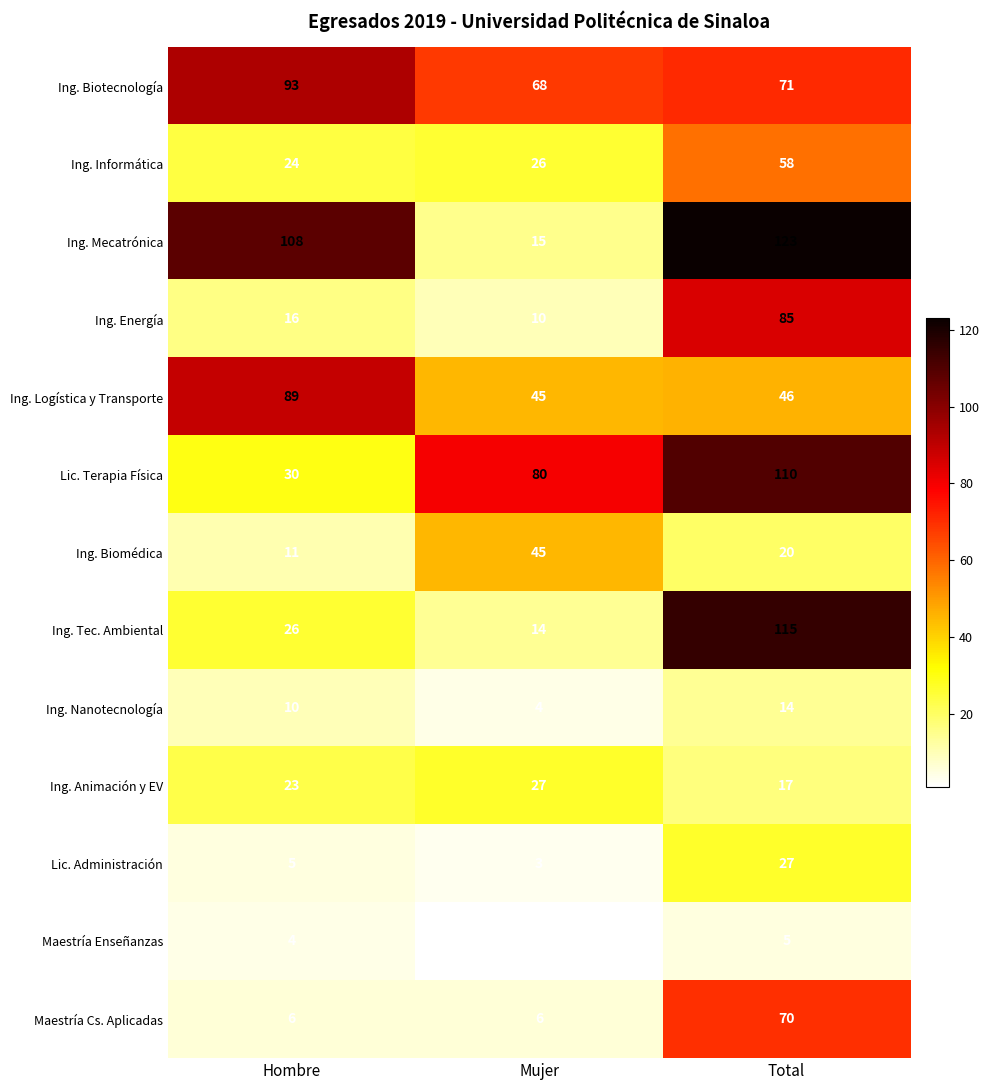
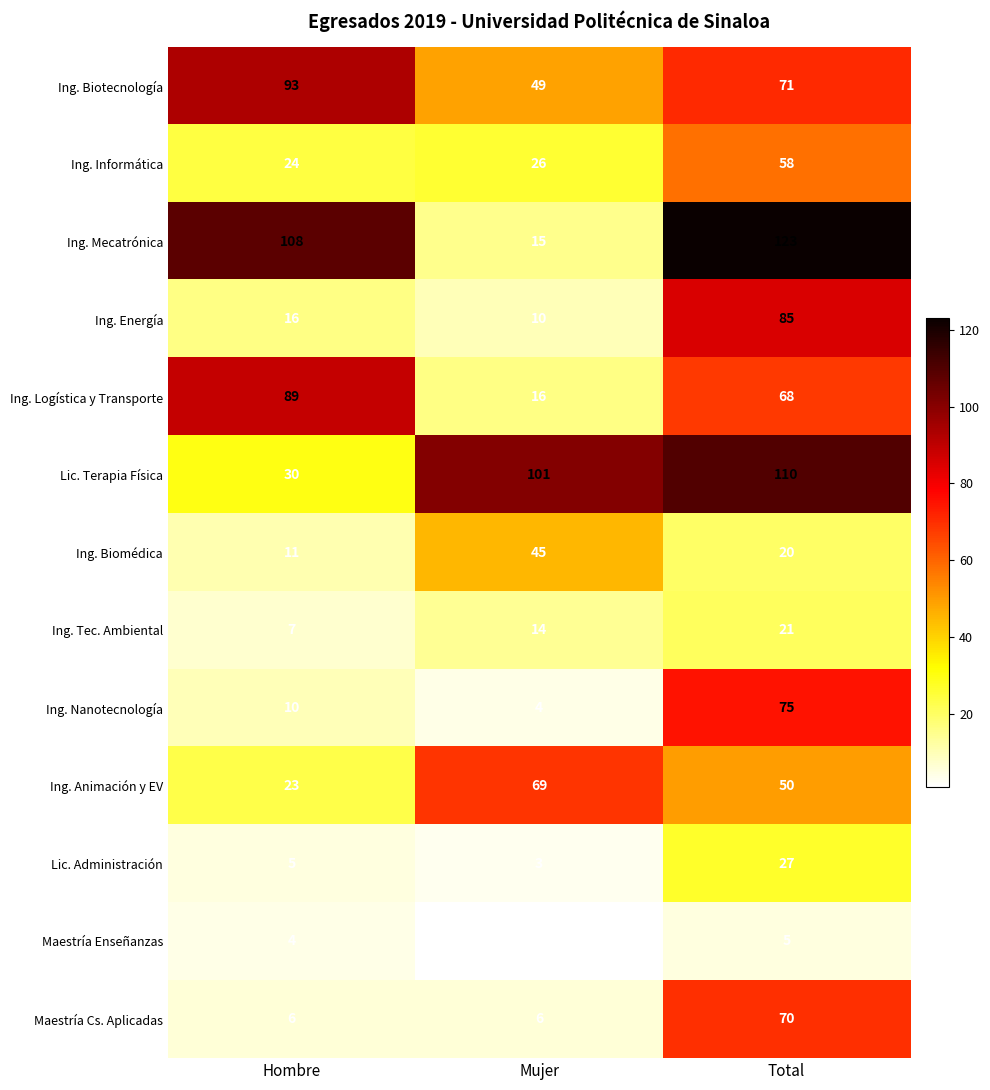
Ing. Biotecnología, Mujer: 68 -> 49
Ing. Logística y Transporte, Mujer: 45 -> 16
Ing. Logística y Transporte, Total: 46 -> 68
Lic. Terapia Física, Mujer: 80 -> 101
Ing. Tec. Ambiental, Hombre: 26 -> 7
Ing. Tec. Ambiental, Total: 115 -> 21
Ing. Nanotecnología, Total: 14 -> 75
Ing. Animación y EV, Mujer: 27 -> 69
Ing. Animación y EV, Total: 17 -> 50
